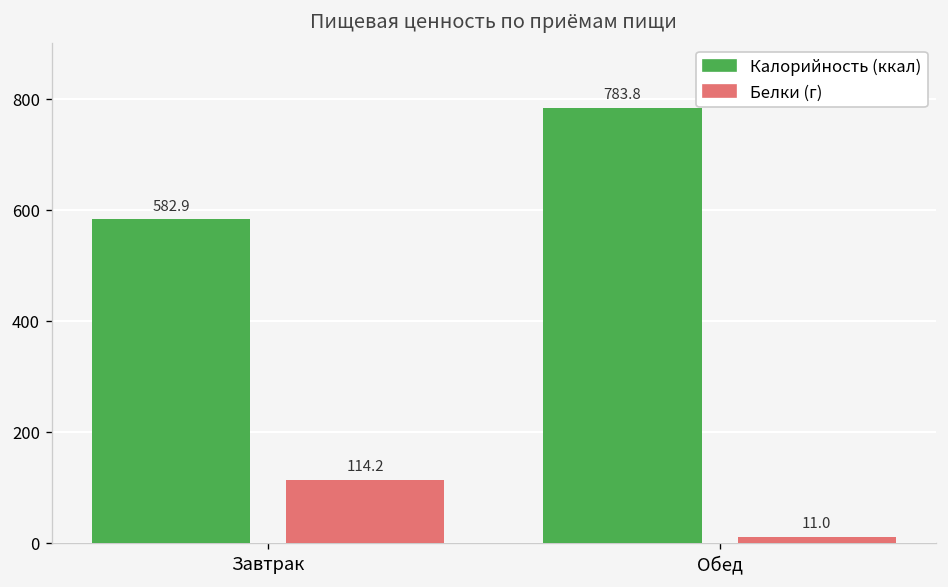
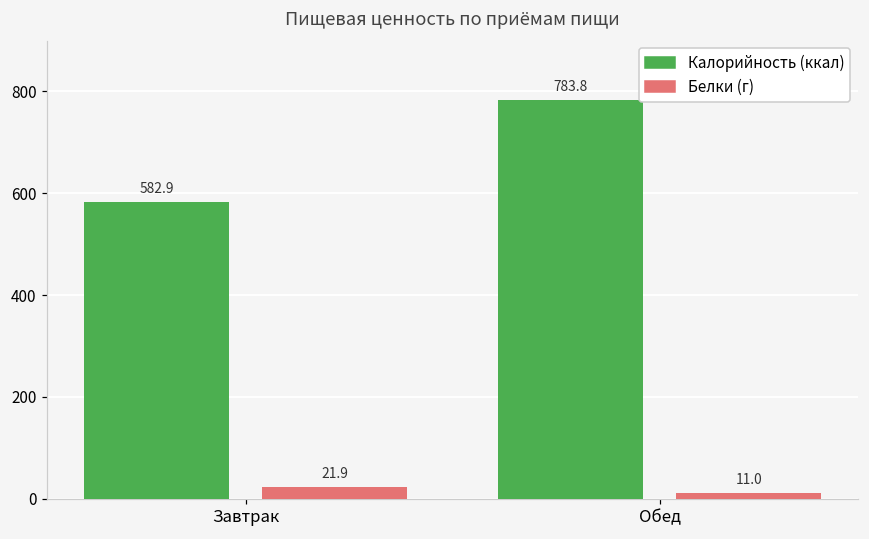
Белки (г), Завтрак: 114.2 -> 21.9
